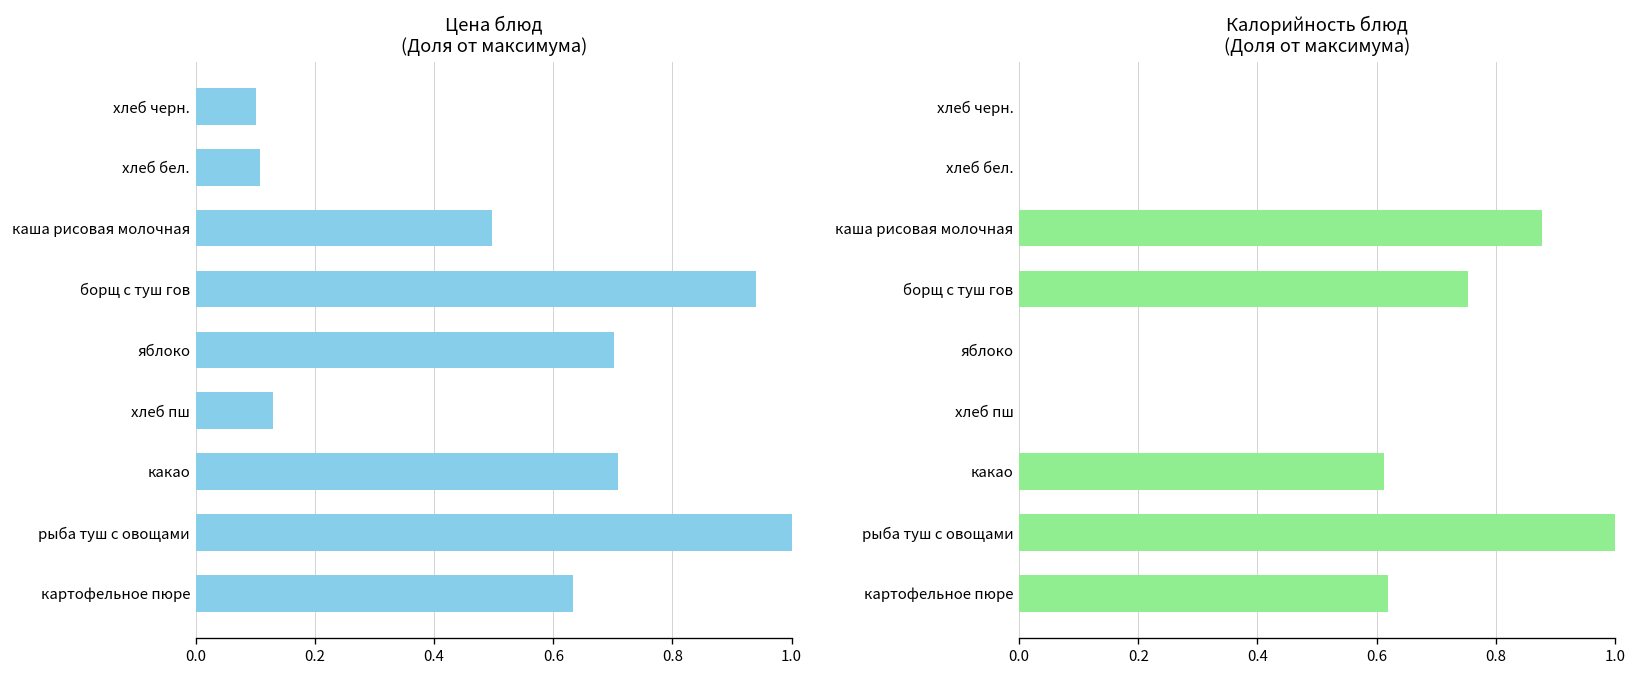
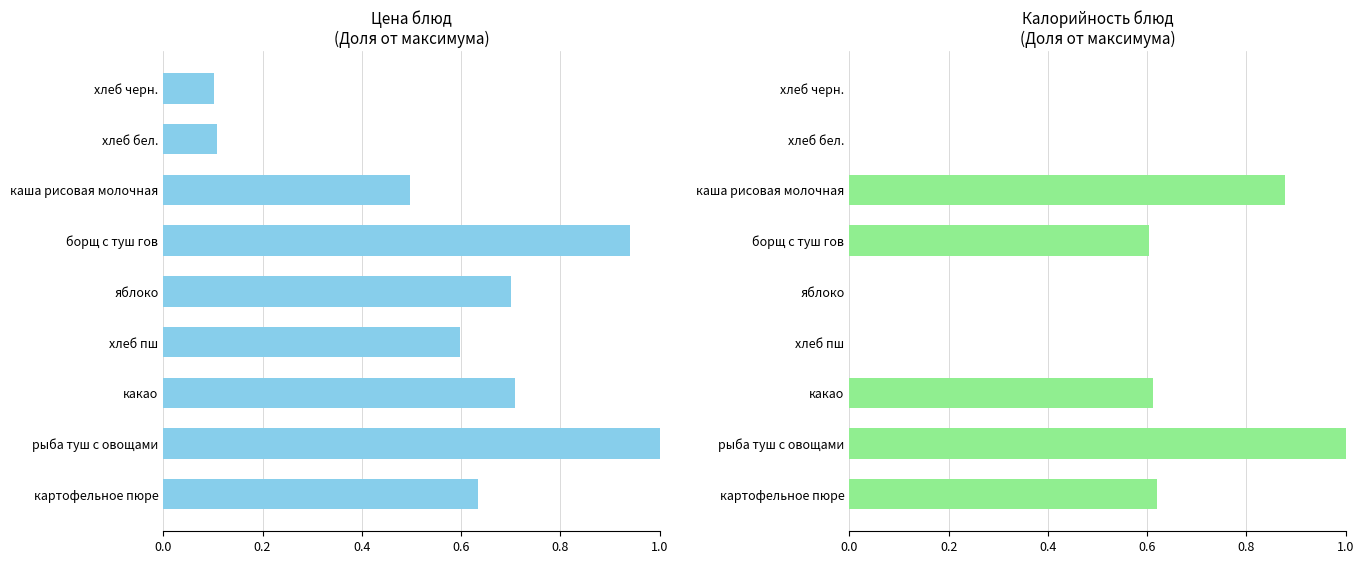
Цена блюд (Доля от максимума), хлеб пш: 0.13 -> 0.60
Калорийность блюд (Доля от максимума), борщ с туш гов: 0.75 -> 0.60
